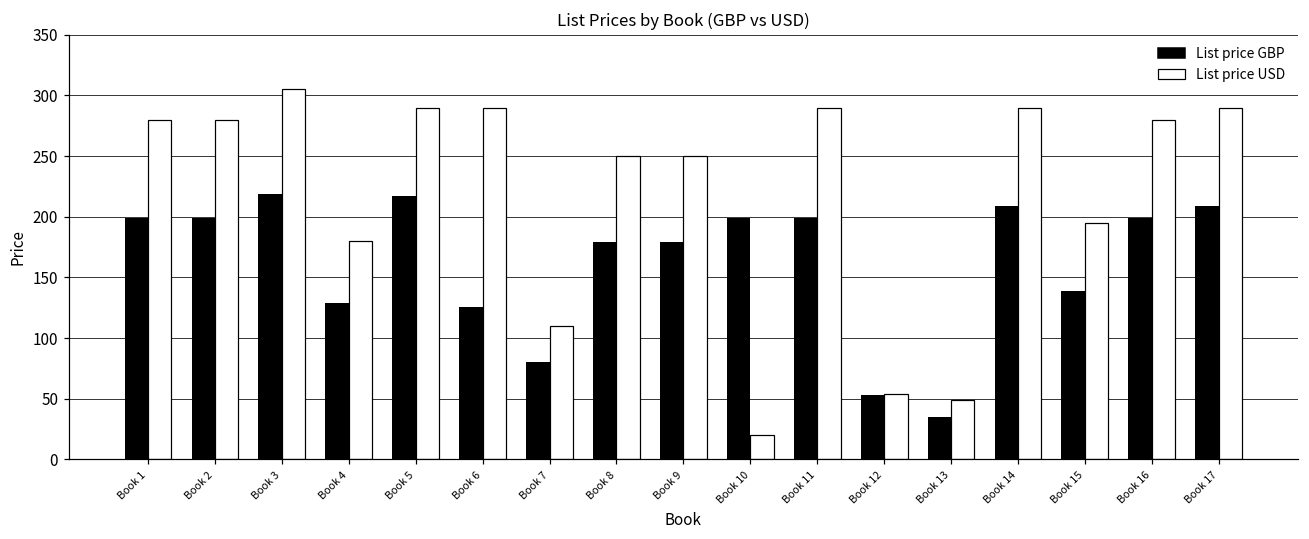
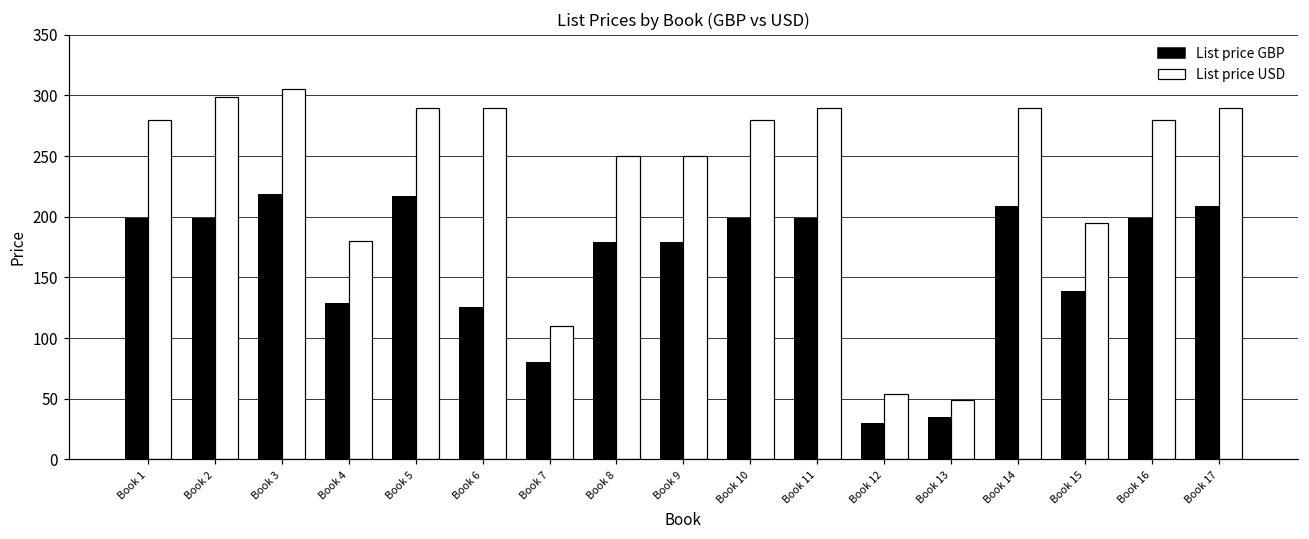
List price USD, Book 2: 280 -> 299
List price USD, Book 10: 20 -> 280
List price GBP, Book 12: 53 -> 30
